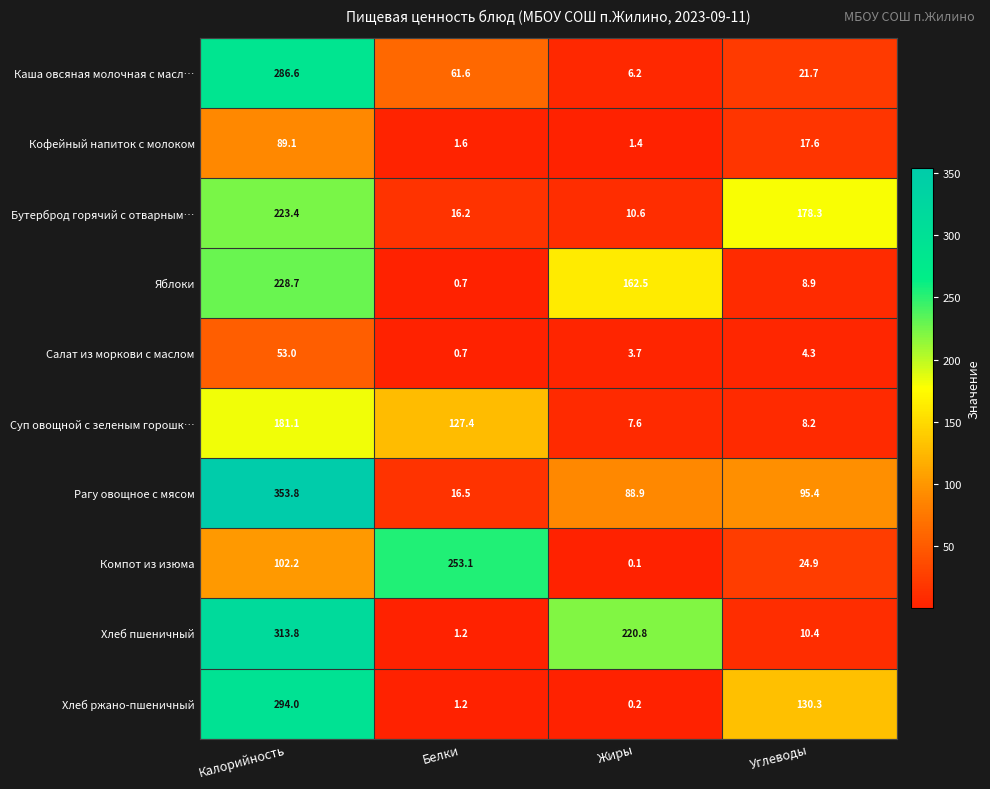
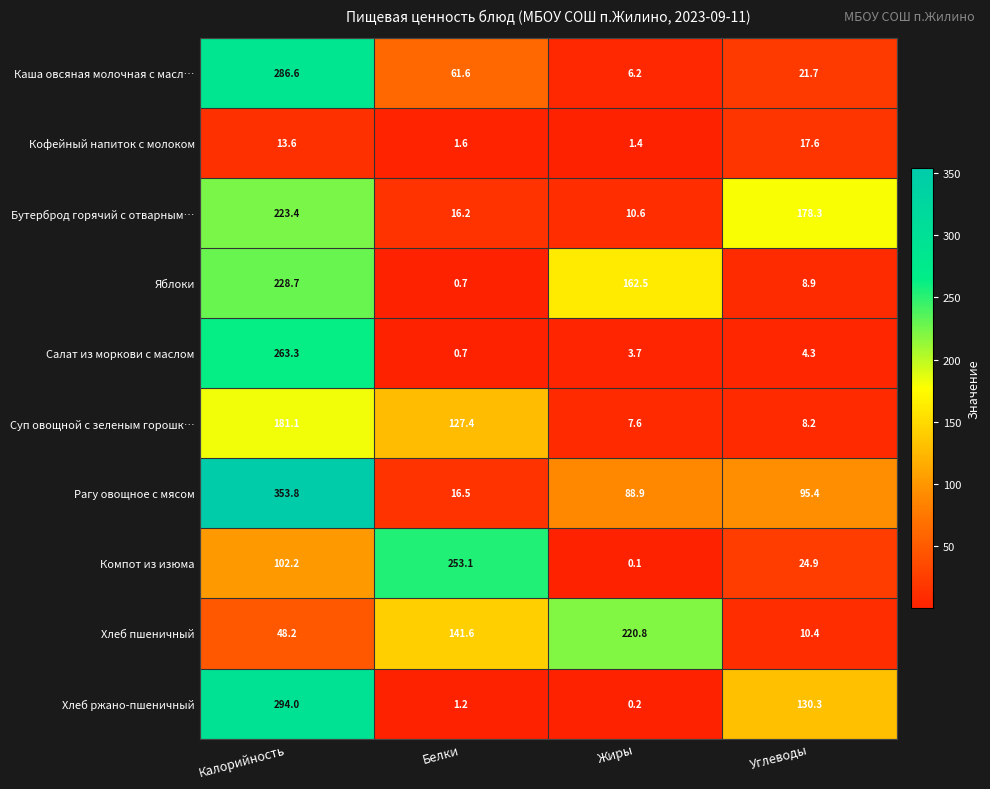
Кофейный напиток с молоком, Калорийность: 89.1 -> 13.6
Салат из моркови с маслом, Калорийность: 53.0 -> 263.3
Хлеб пшеничный, Калорийность: 313.8 -> 48.2
Хлеб пшеничный, Белки: 1.2 -> 141.6
